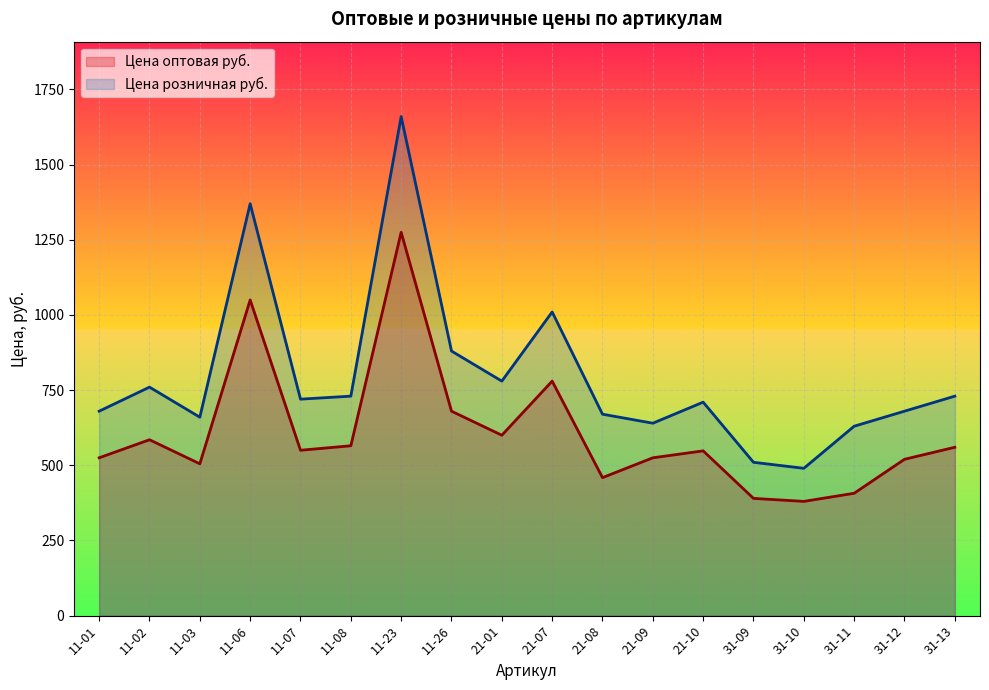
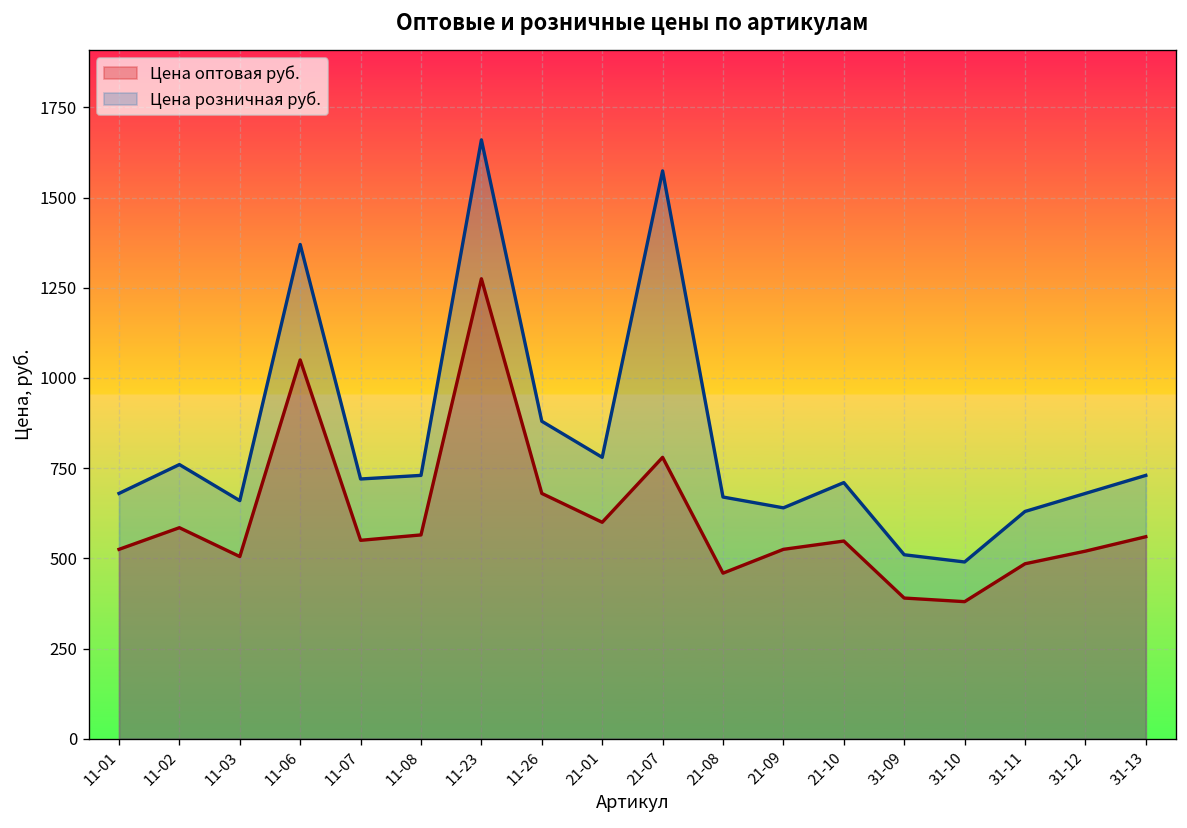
Цена розничная руб., 21-07: 1010 -> 1570
Цена оптовая руб., 31-11: 410 -> 490
